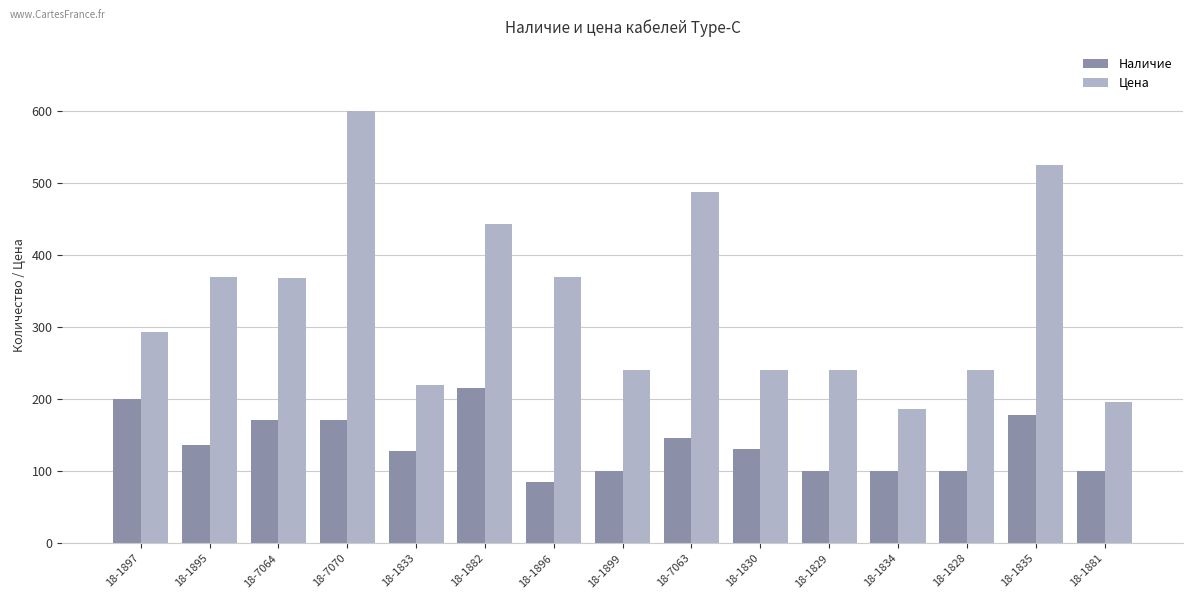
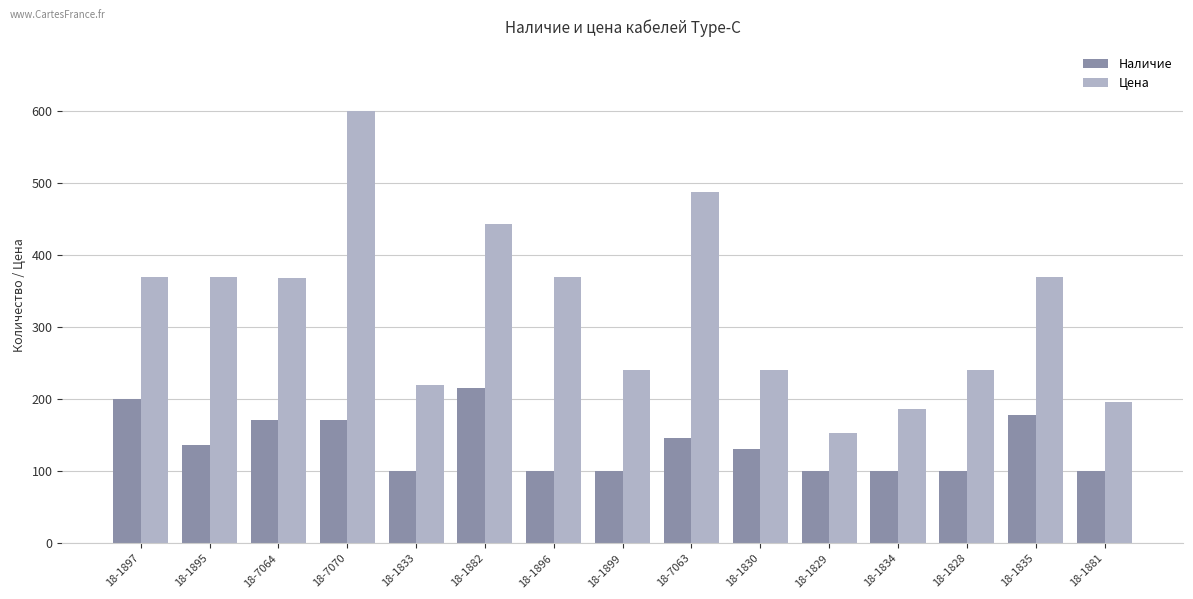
Цена, 18-1897: 290 -> 370
Наличие, 18-1833: 130 -> 100
Наличие, 18-1896: 90 -> 100
Цена, 18-1829: 240 -> 150
Цена, 18-1835: 520 -> 370
